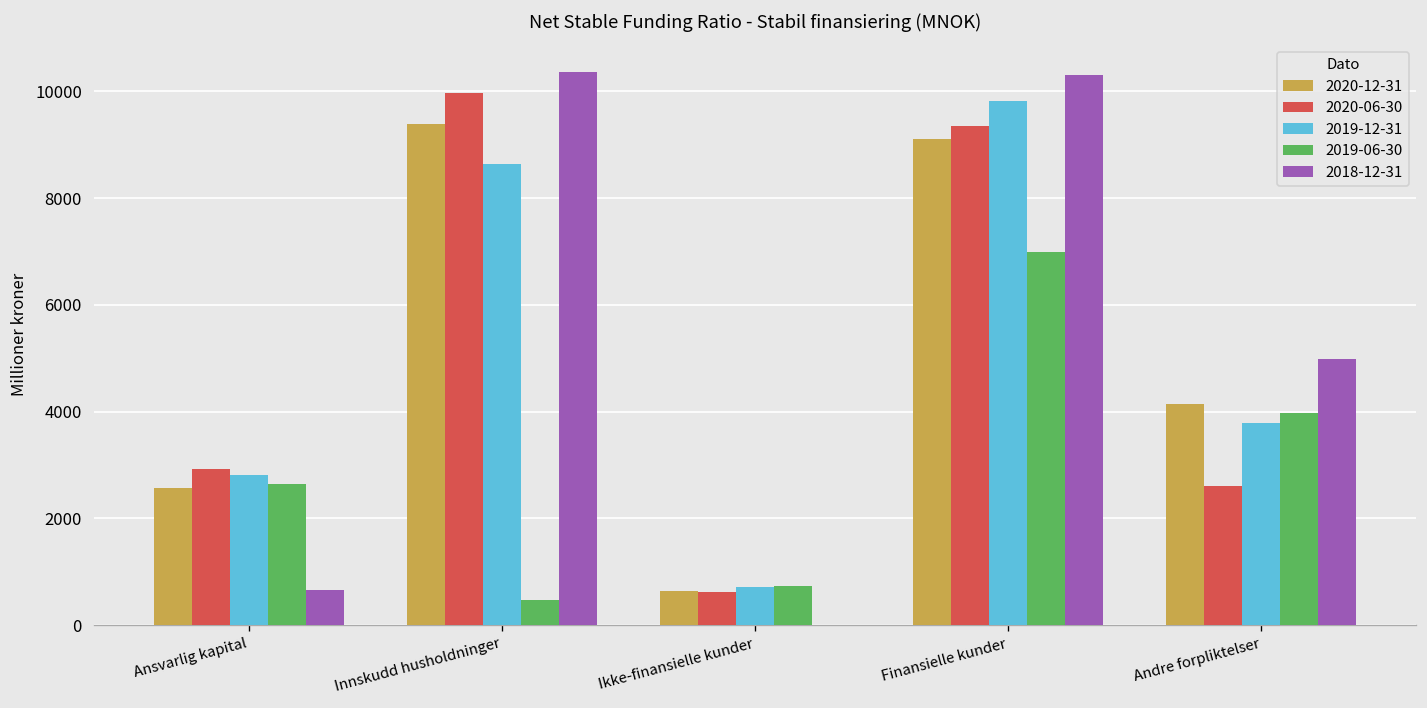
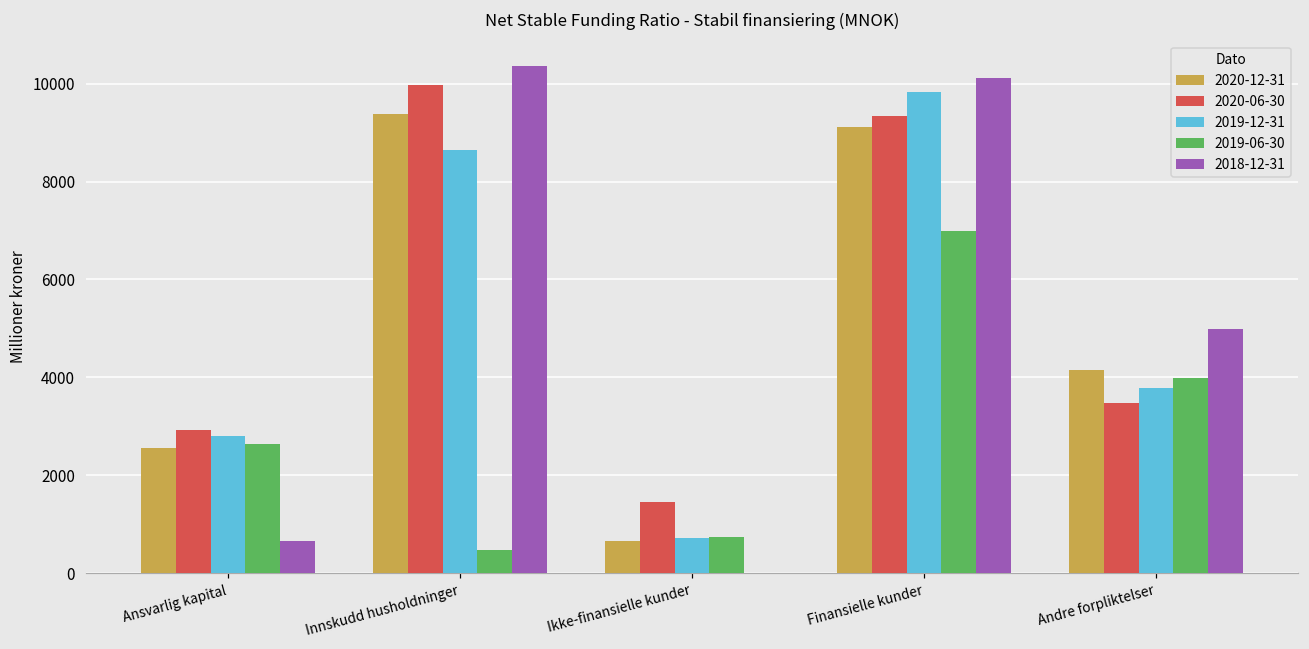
2020-06-30, Ikke-finansielle kunder: 600 -> 1500
2018-12-31, Finansielle kunder: 10300 -> 10100
2020-06-30, Andre forpliktelser: 2600 -> 3500
